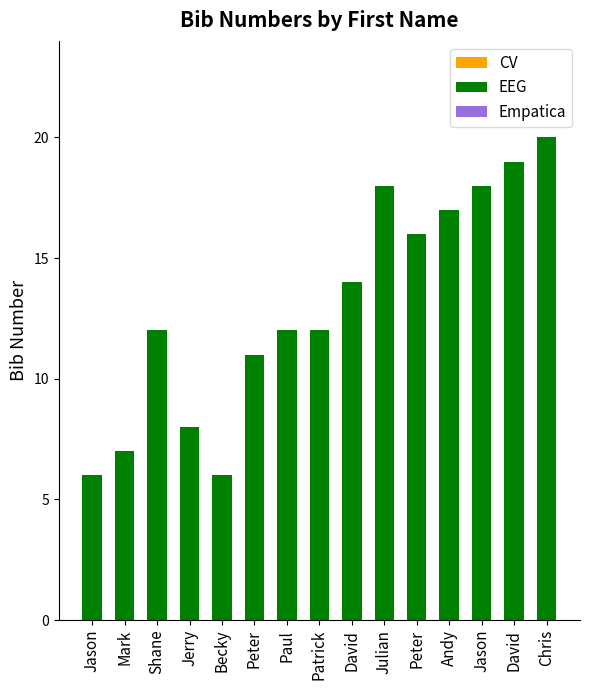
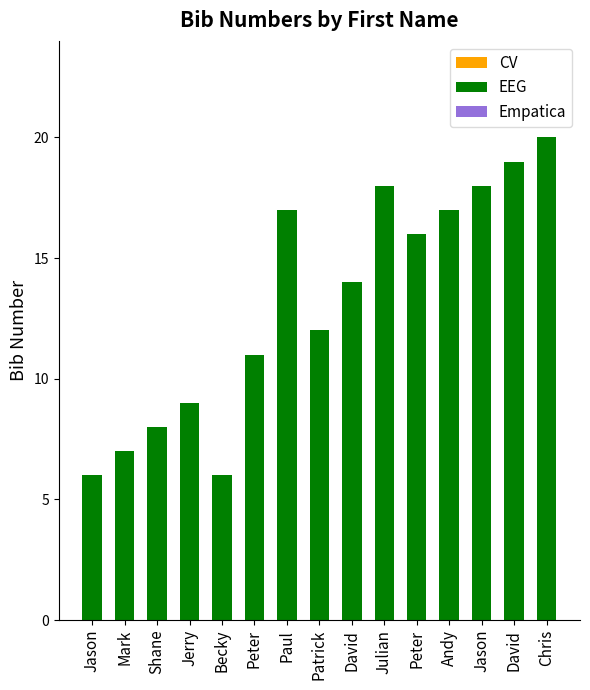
Shane: 12 -> 8
Jerry: 8 -> 9
Paul: 12 -> 17
